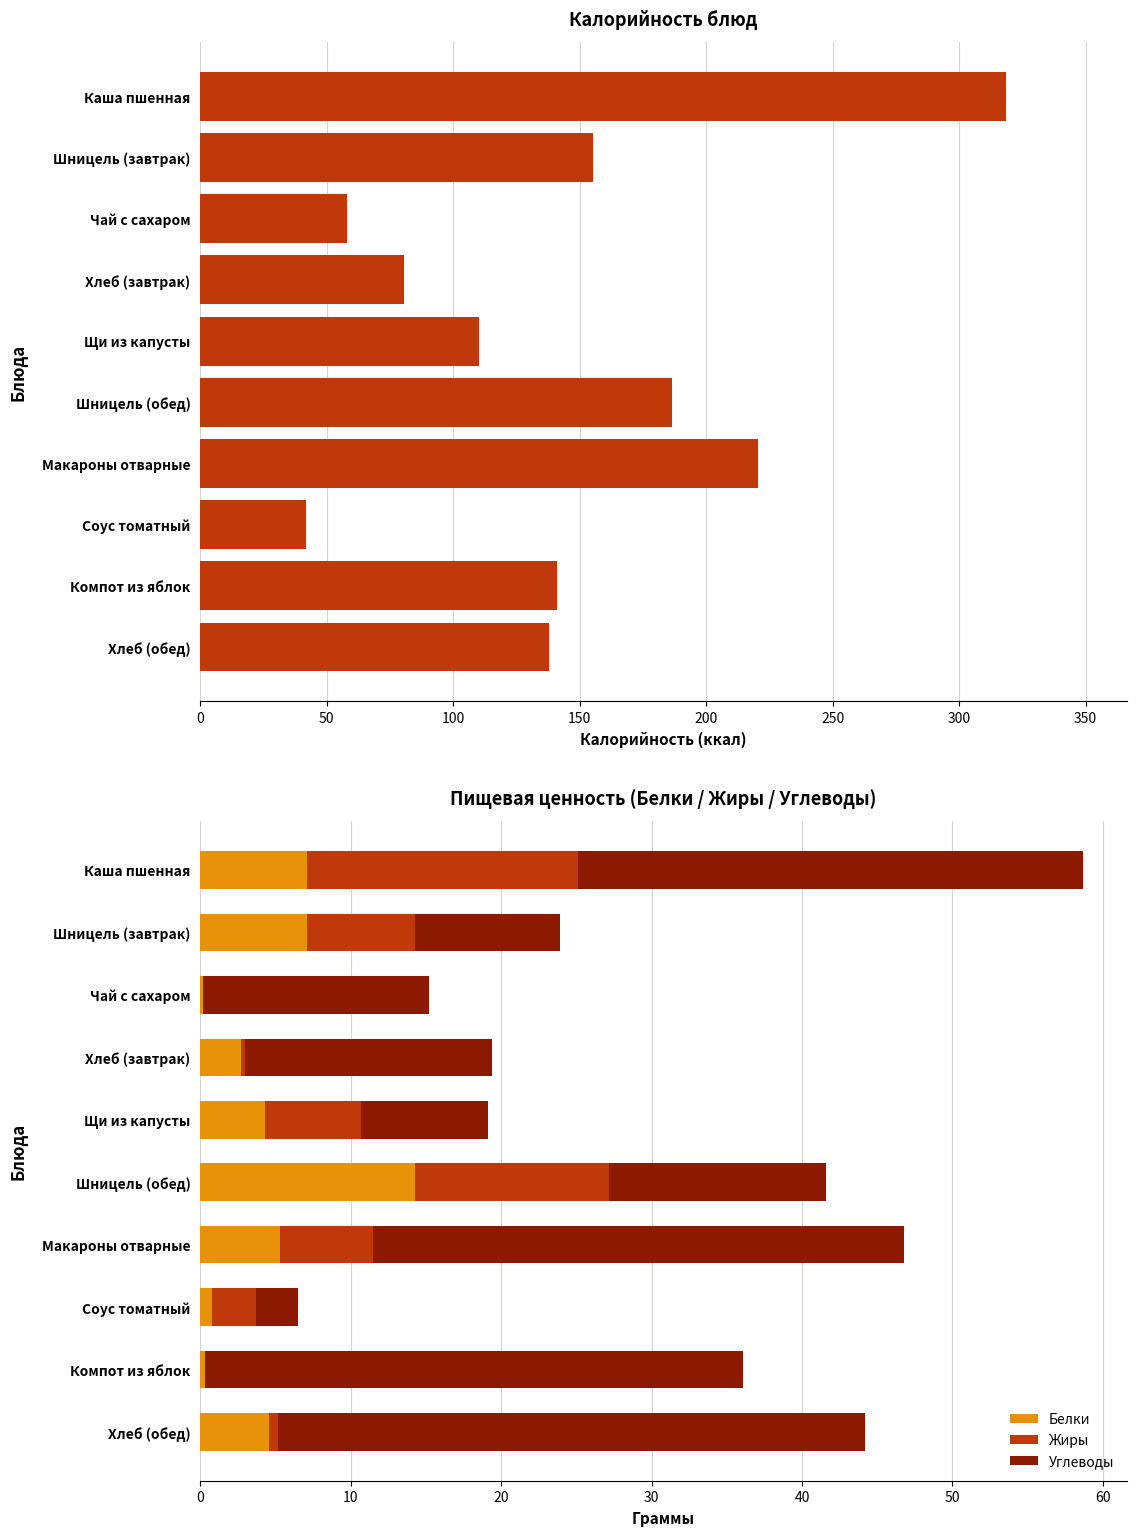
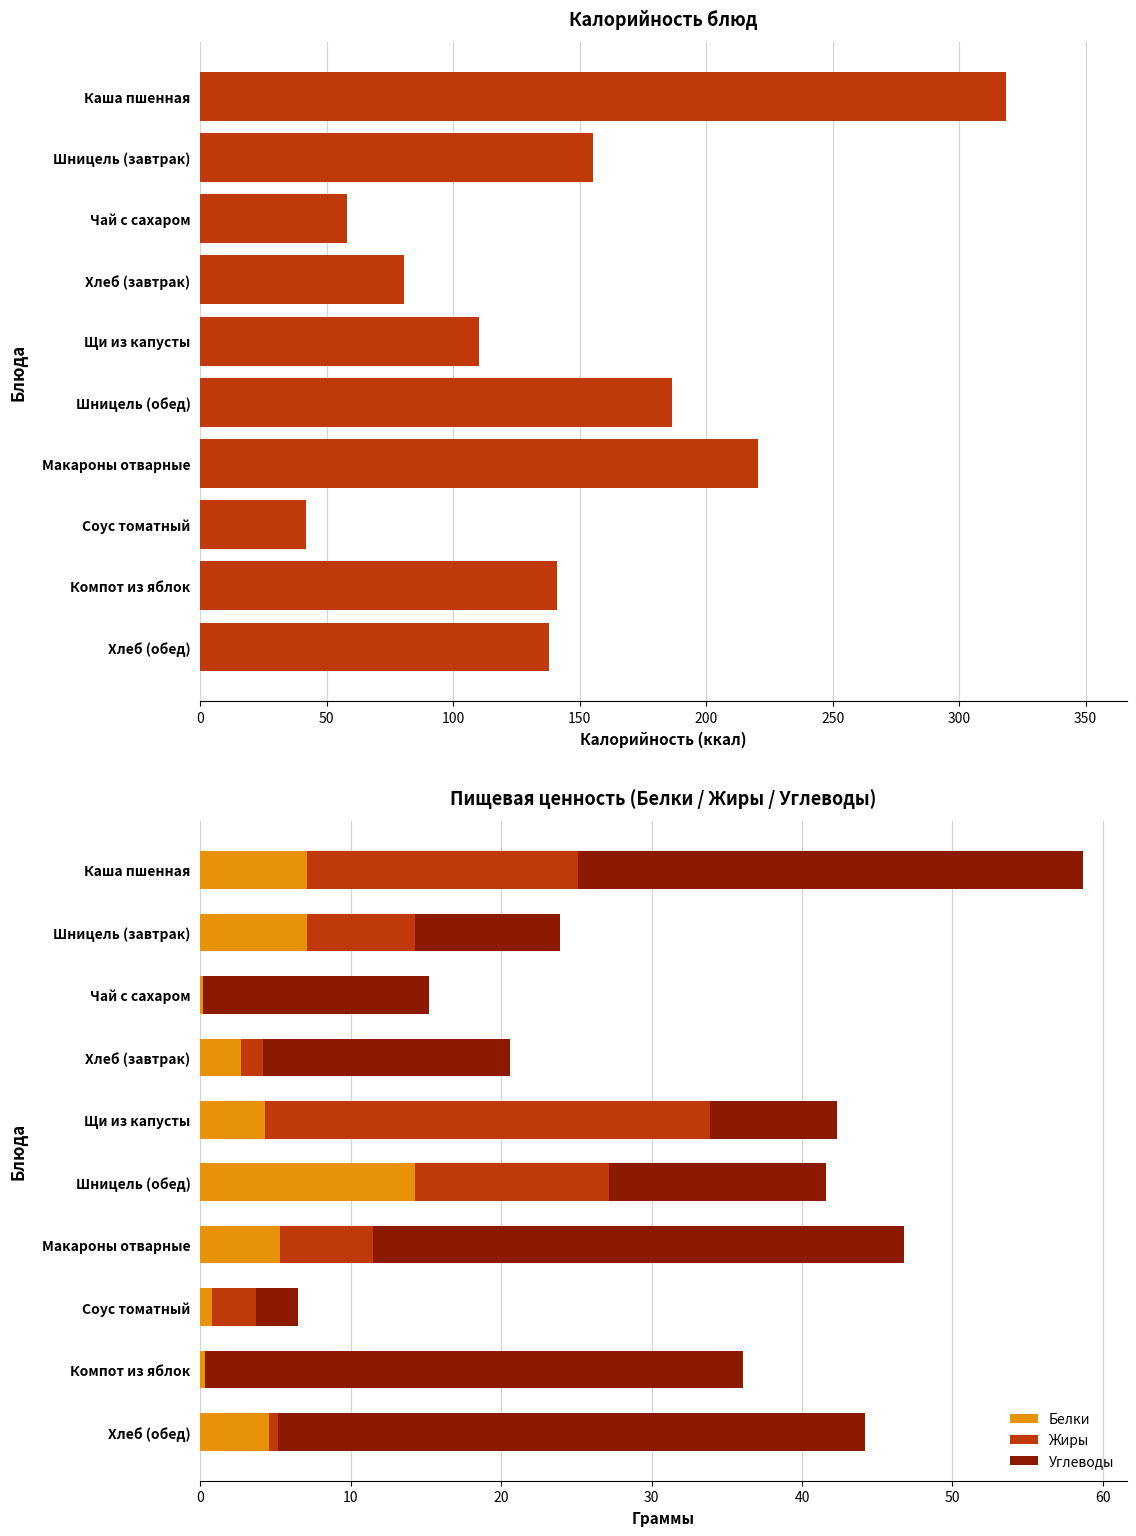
Пищевая ценность (Белки / Жиры / Углеводы), Жиры, Хлеб (завтрак): 0.3 -> 1.5
Пищевая ценность (Белки / Жиры / Углеводы), Жиры, Щи из капусты: 6.4 -> 29.6
